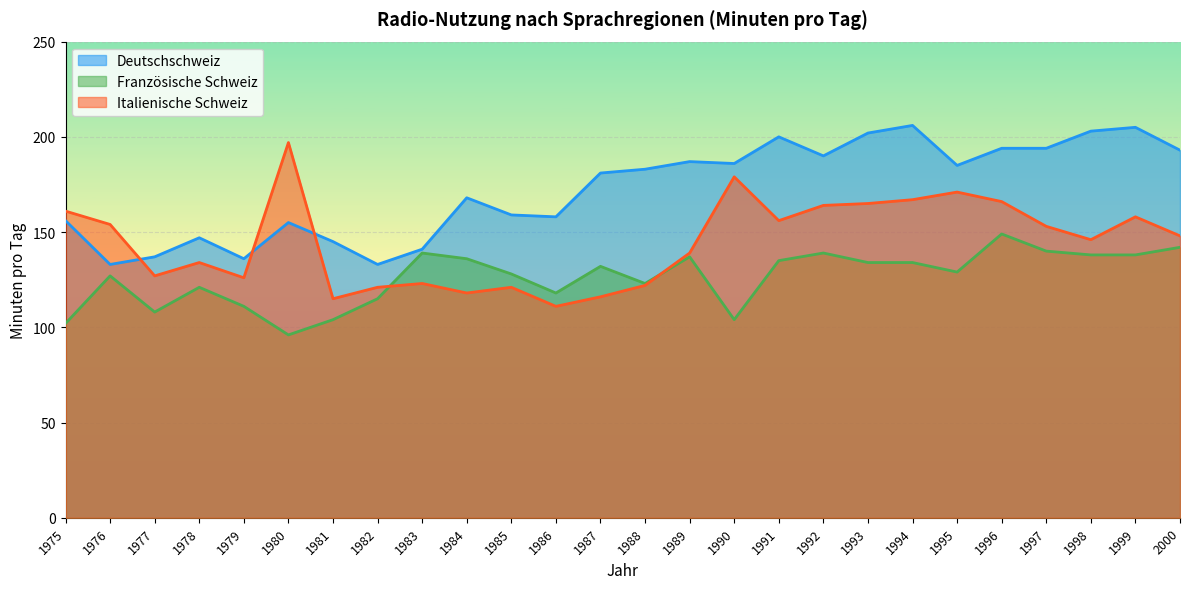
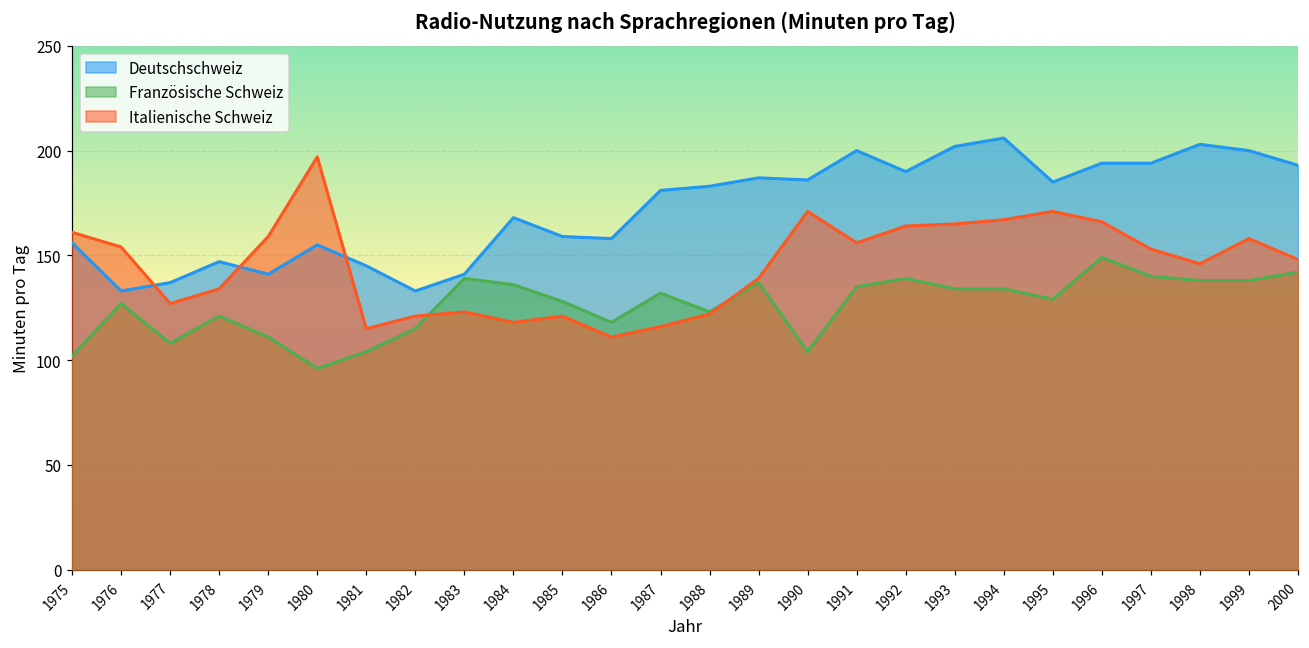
Deutschschweiz, 1979: 136 -> 141
Italienische Schweiz, 1979: 126 -> 159
Italienische Schweiz, 1990: 179 -> 171
Deutschschweiz, 1999: 205 -> 200
